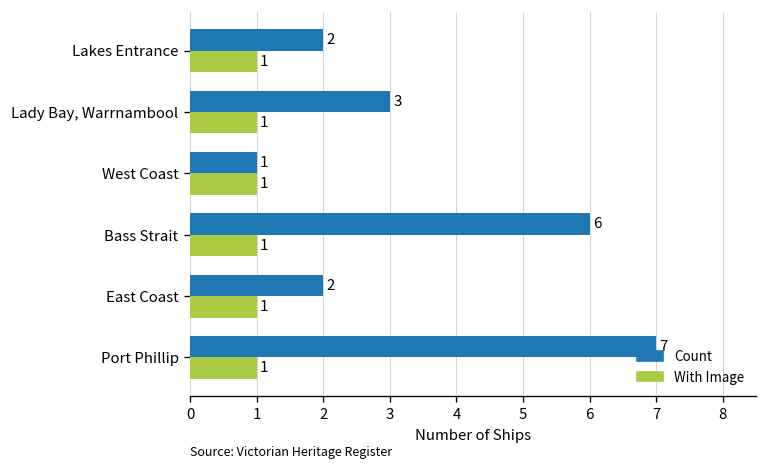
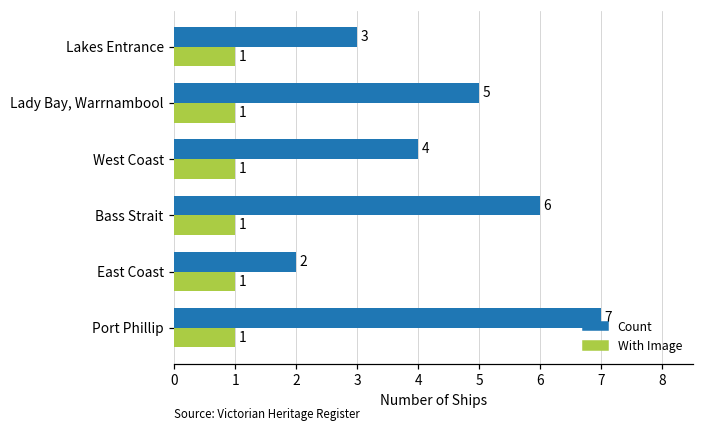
Count, Lakes Entrance: 2 -> 3
Count, Lady Bay, Warrnambool: 3 -> 5
Count, West Coast: 1 -> 4
